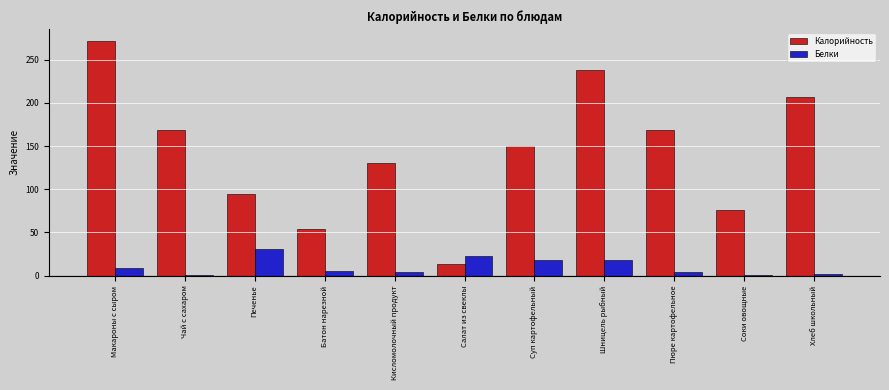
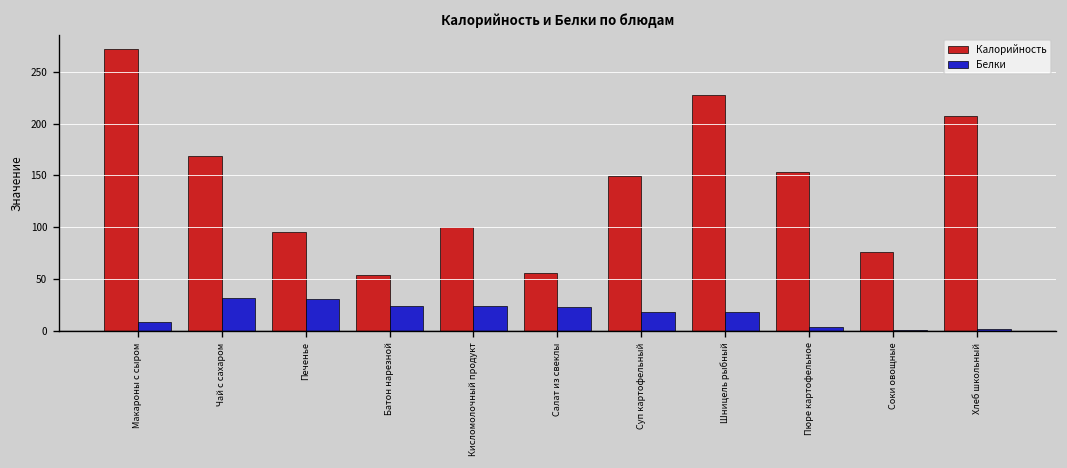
Белки, Чай с сахаром: 0 -> 30
Белки, Батон нарезной: 10 -> 20
Калорийность, Кисломолочный продукт: 130 -> 100
Белки, Кисломолочный продукт: 0 -> 20
Калорийность, Салат из свеклы: 10 -> 60
Калорийность, Шницель рыбный: 240 -> 230
Калорийность, Пюре картофельное: 170 -> 150
